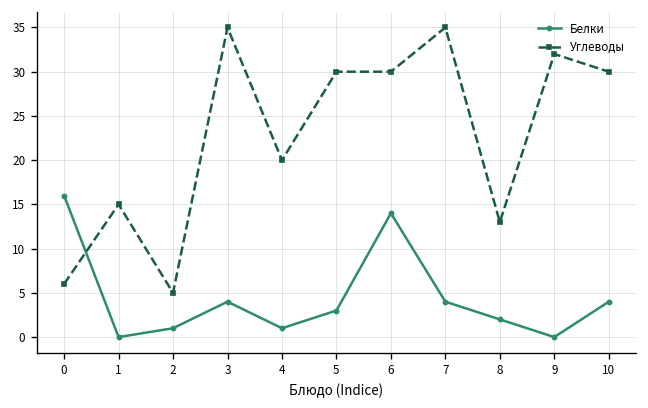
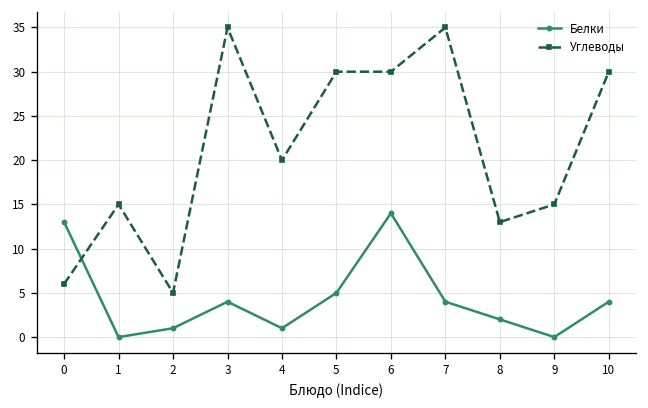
Белки, 0: 16 -> 13
Белки, 5: 3 -> 5
Углеводы, 9: 32 -> 15
